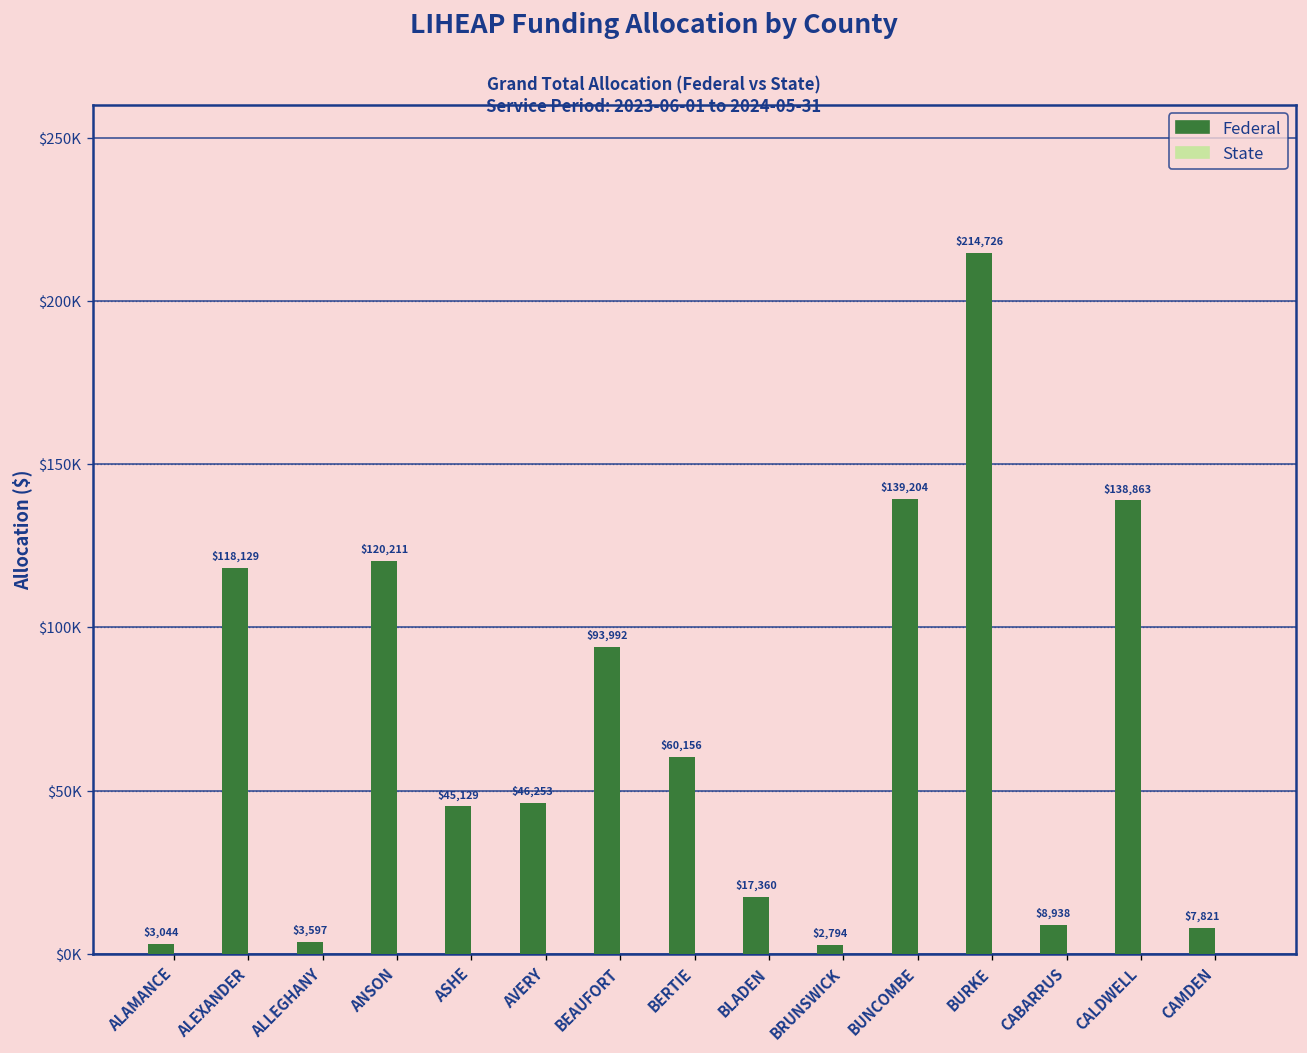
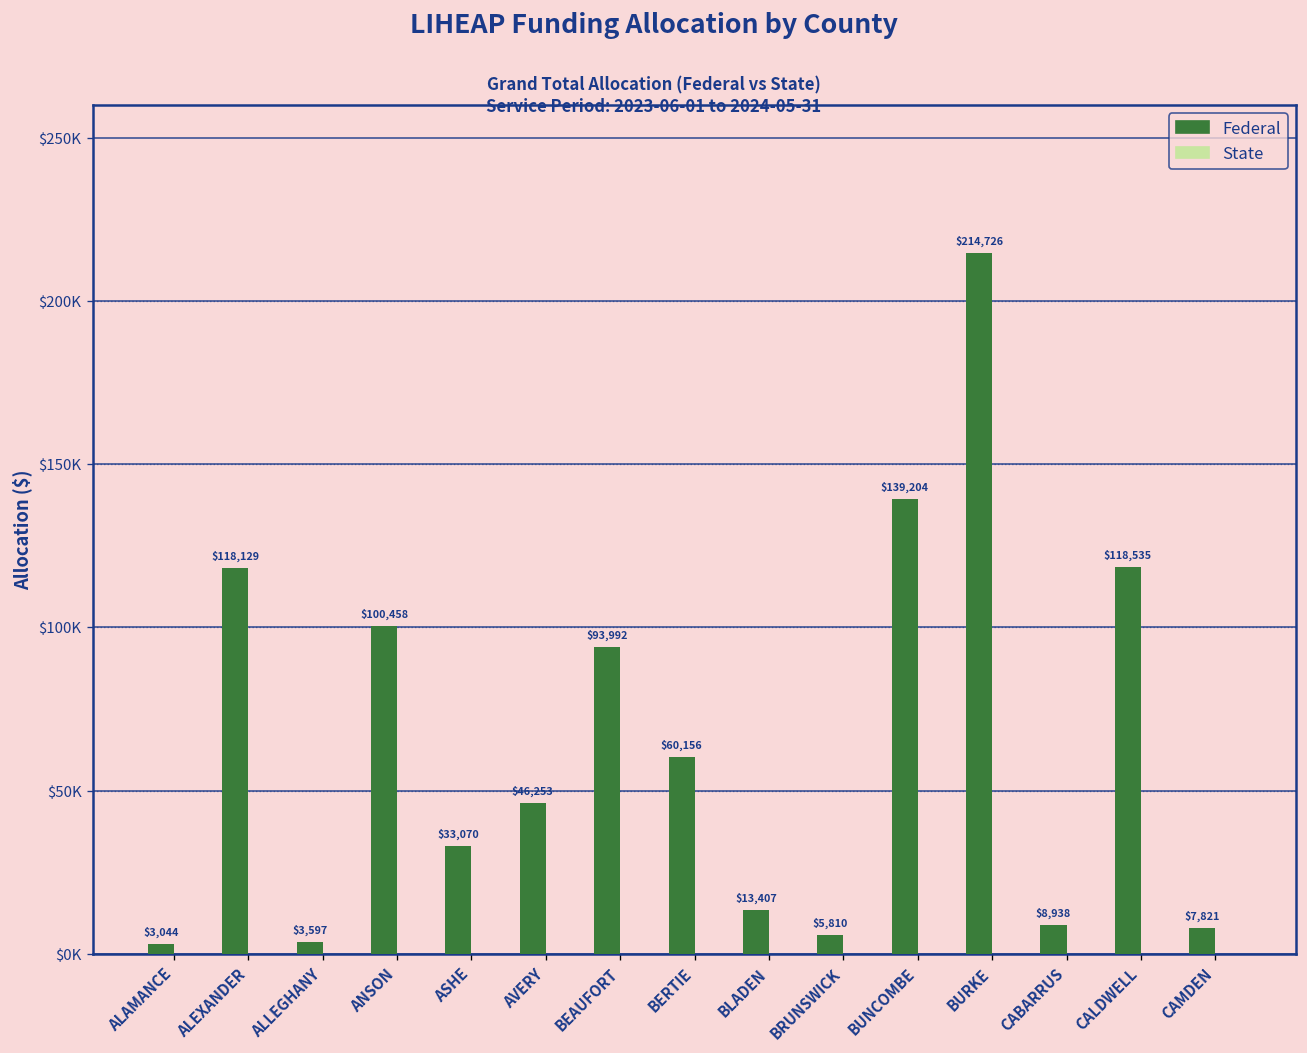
Federal, ANSON: $120,211 -> $100,458
Federal, ASHE: $45,129 -> $33,070
Federal, BLADEN: $17,360 -> $13,407
Federal, BRUNSWICK: $2,794 -> $5,810
Federal, CALDWELL: $138,863 -> $118,535
